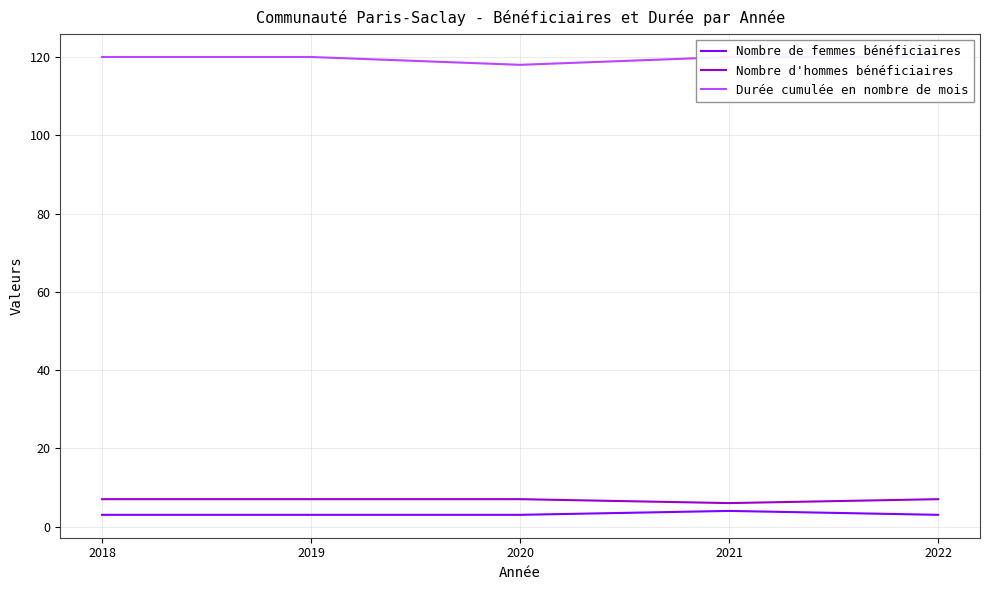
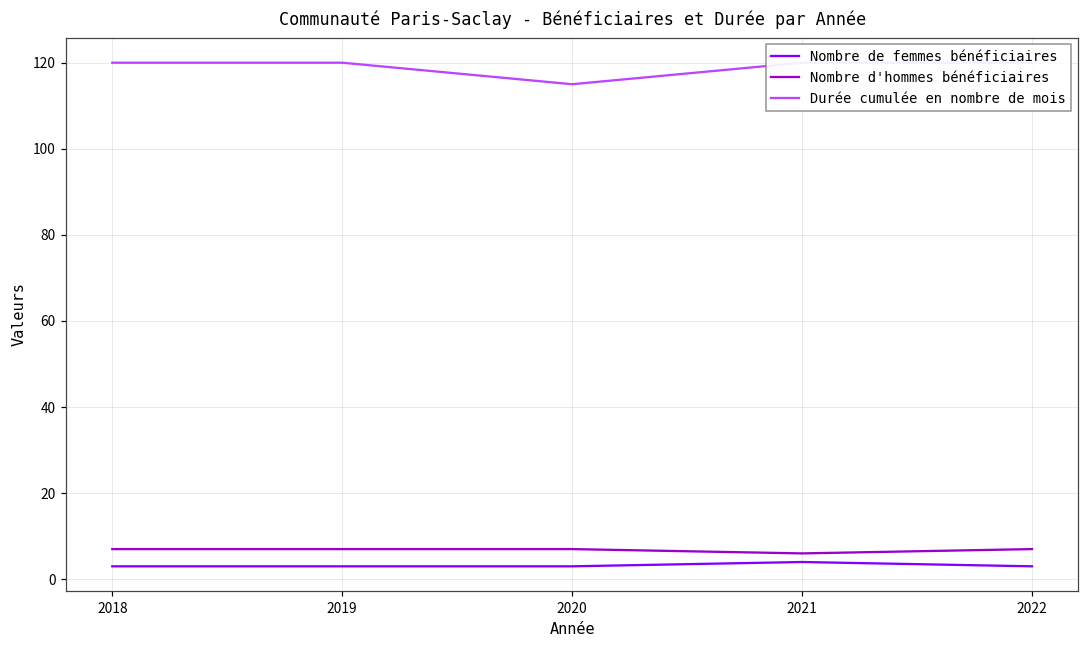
Durée cumulée en nombre de mois, 2020: 118 -> 115
